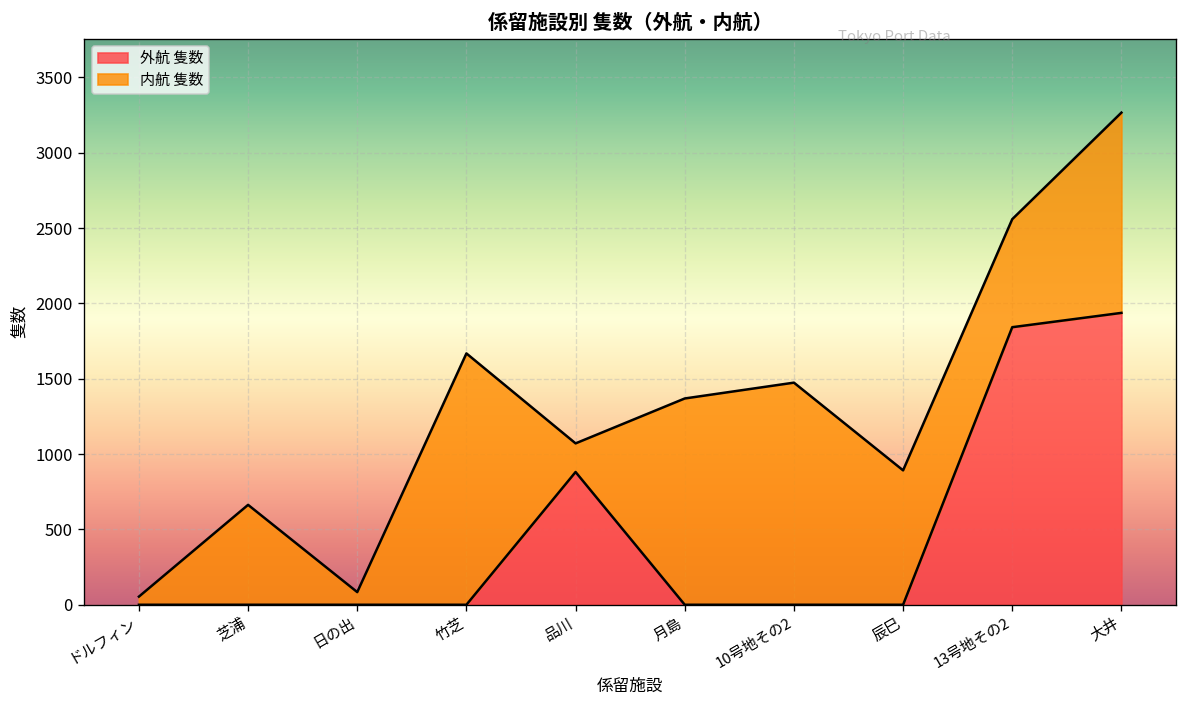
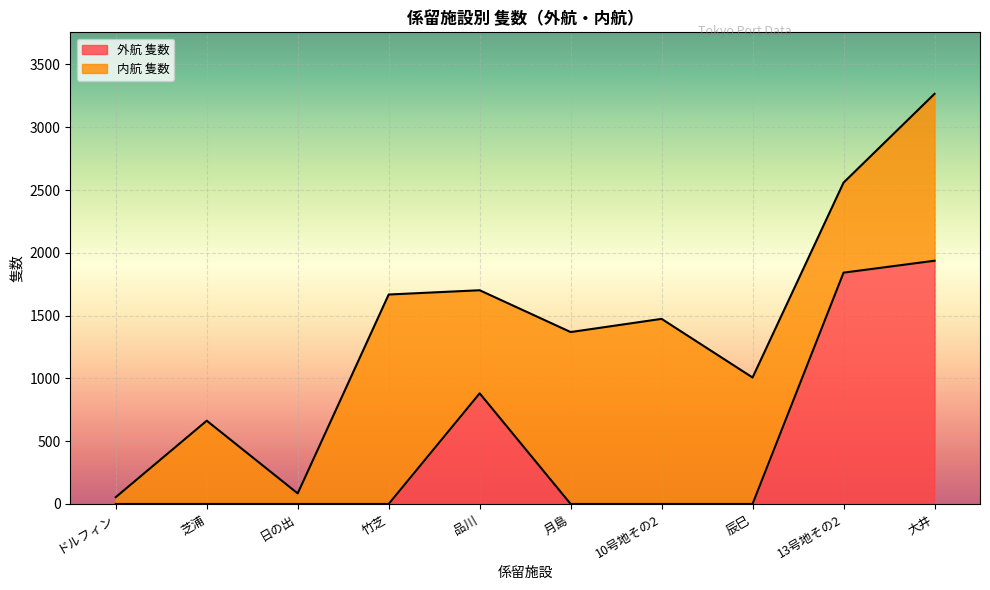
内航 隻数, 品川: 190 -> 820
内航 隻数, 辰巳: 890 -> 1010
